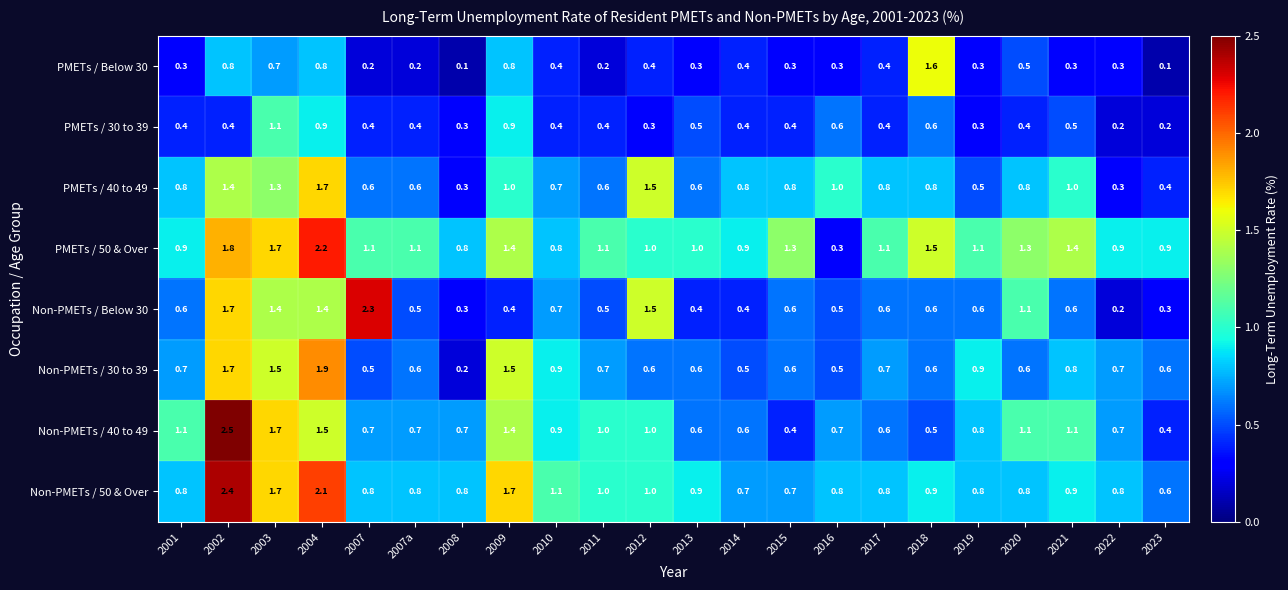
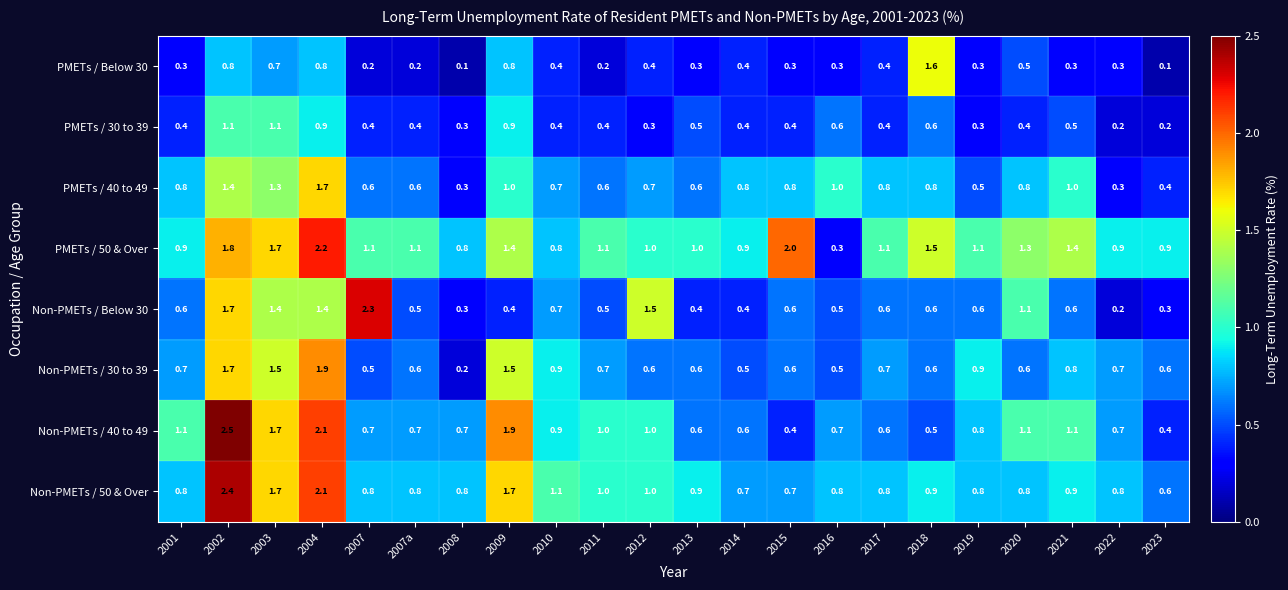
PMETs / 30 to 39, 2002: 0.4 -> 1.1
PMETs / 40 to 49, 2012: 1.5 -> 0.7
PMETs / 50 & Over, 2015: 1.3 -> 2.0
Non-PMETs / 40 to 49, 2004: 1.5 -> 2.1
Non-PMETs / 40 to 49, 2009: 1.4 -> 1.9
